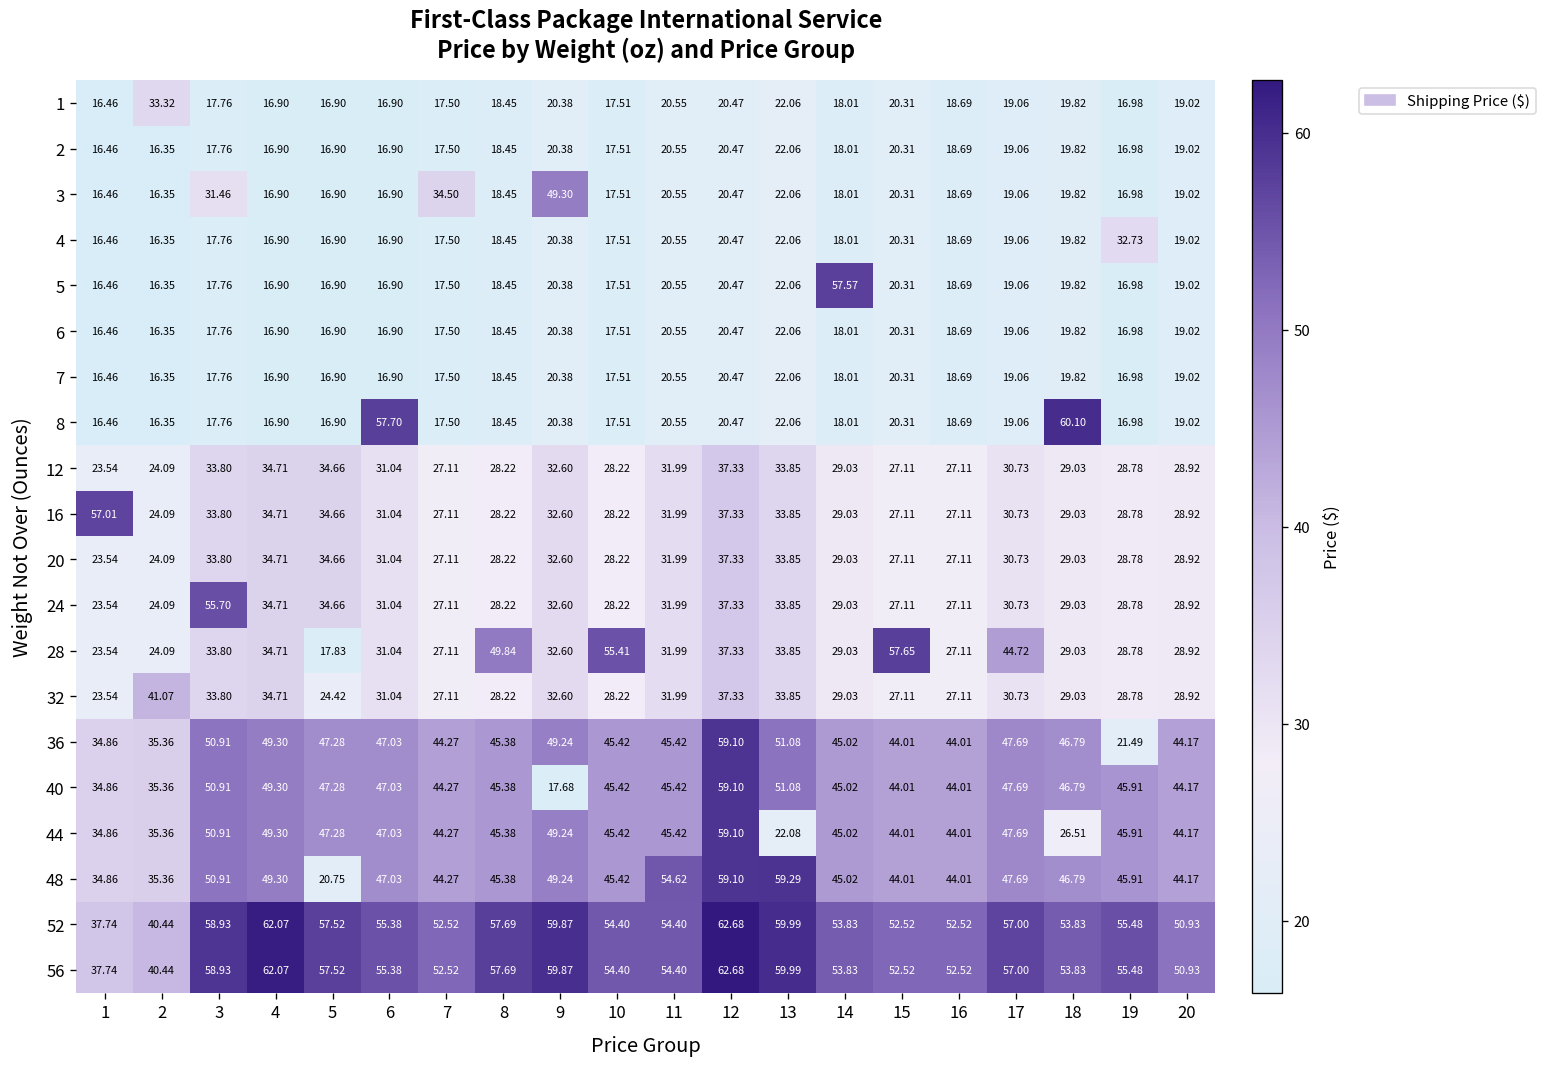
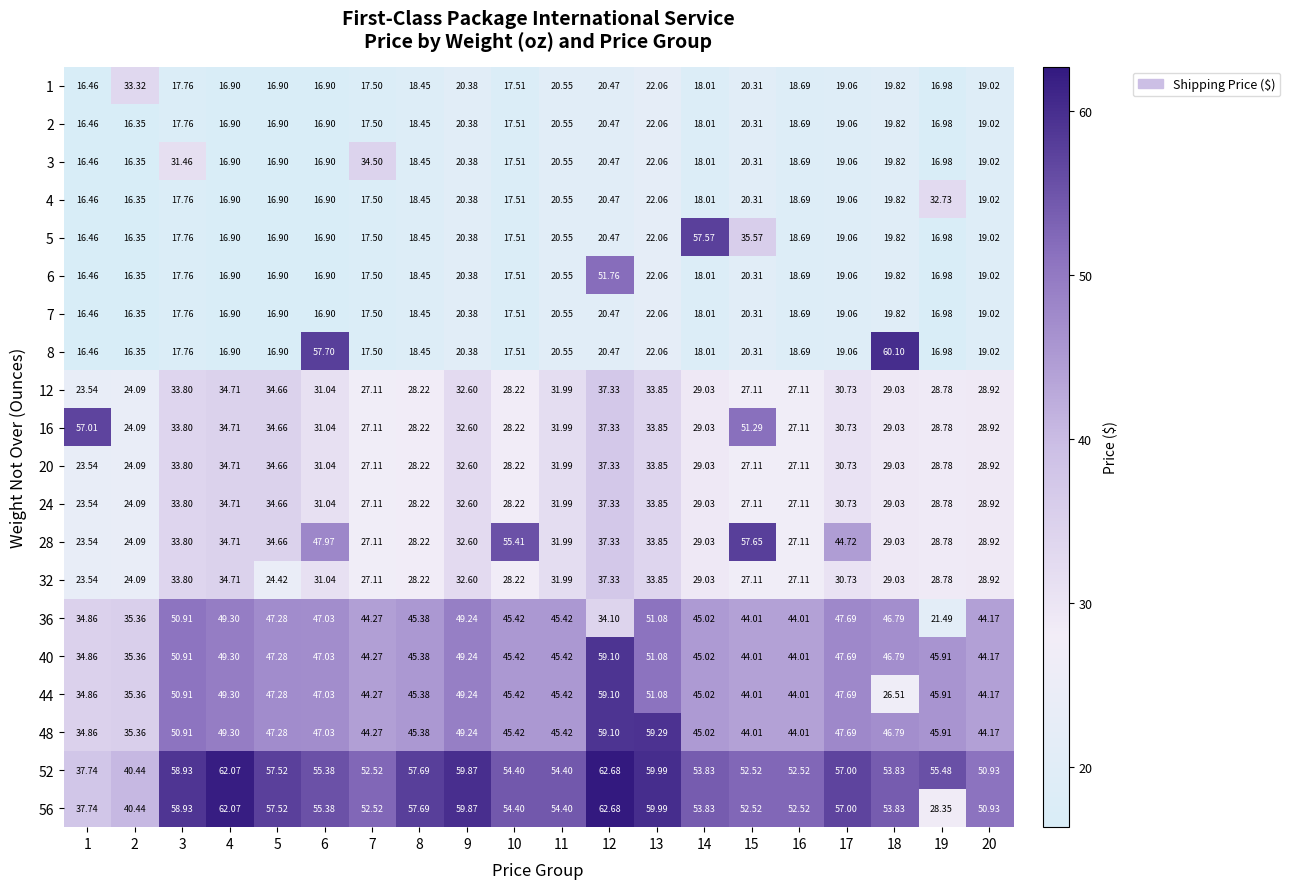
3, 9: 49.30 -> 20.38
5, 15: 20.31 -> 35.57
6, 12: 20.47 -> 51.76
16, 15: 27.11 -> 51.29
24, 3: 55.70 -> 33.80
28, 5: 17.83 -> 34.66
28, 6: 31.04 -> 47.97
28, 8: 49.84 -> 28.22
32, 2: 41.07 -> 24.09
36, 12: 59.10 -> 34.10
40, 9: 17.68 -> 49.24
44, 13: 22.08 -> 51.08
48, 5: 20.75 -> 47.28
48, 11: 54.62 -> 45.42
56, 19: 55.48 -> 28.35
